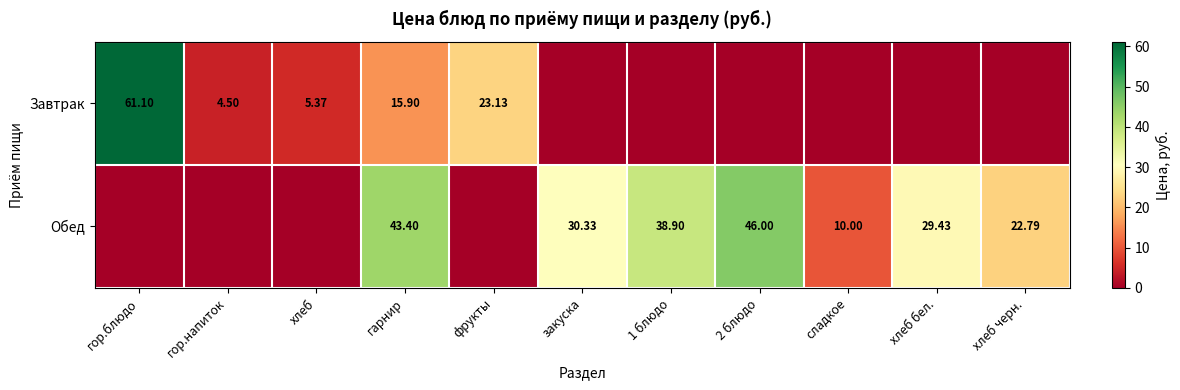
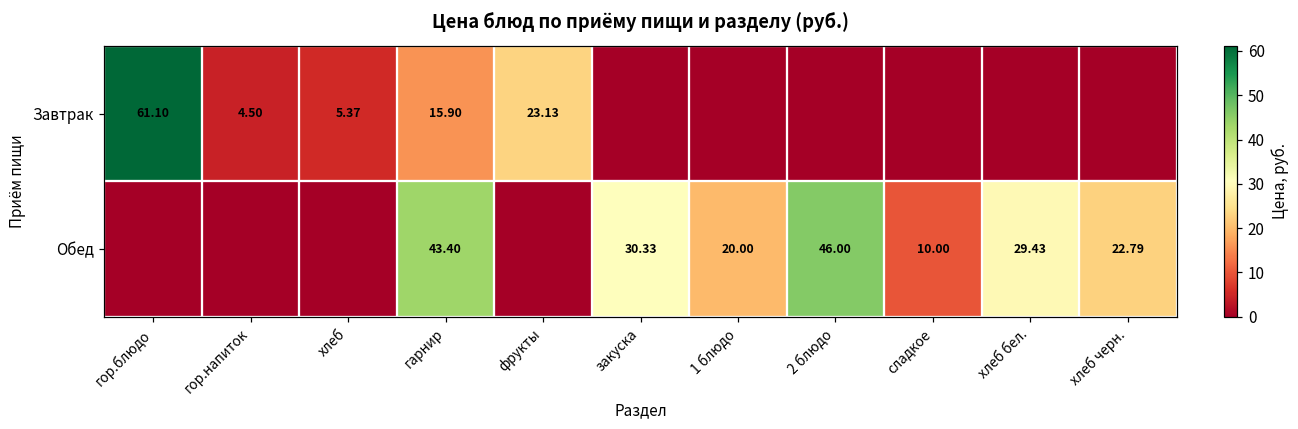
Обед, 1 блюдо: 38.90 -> 20.00
